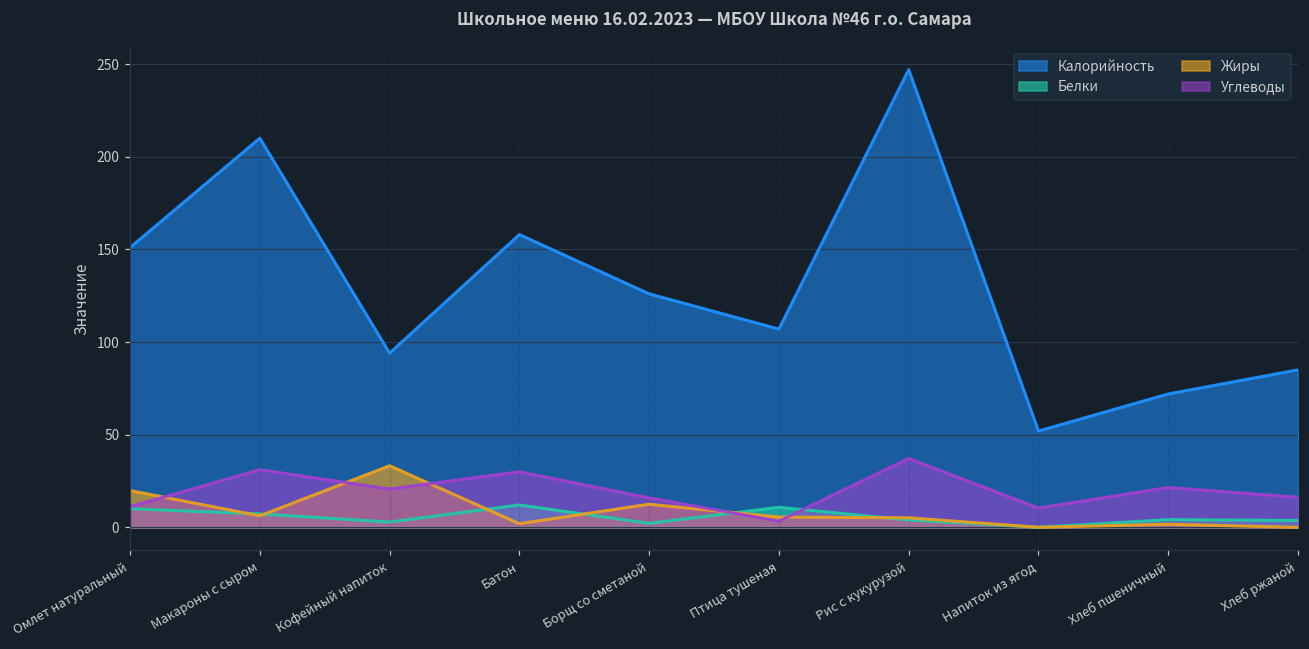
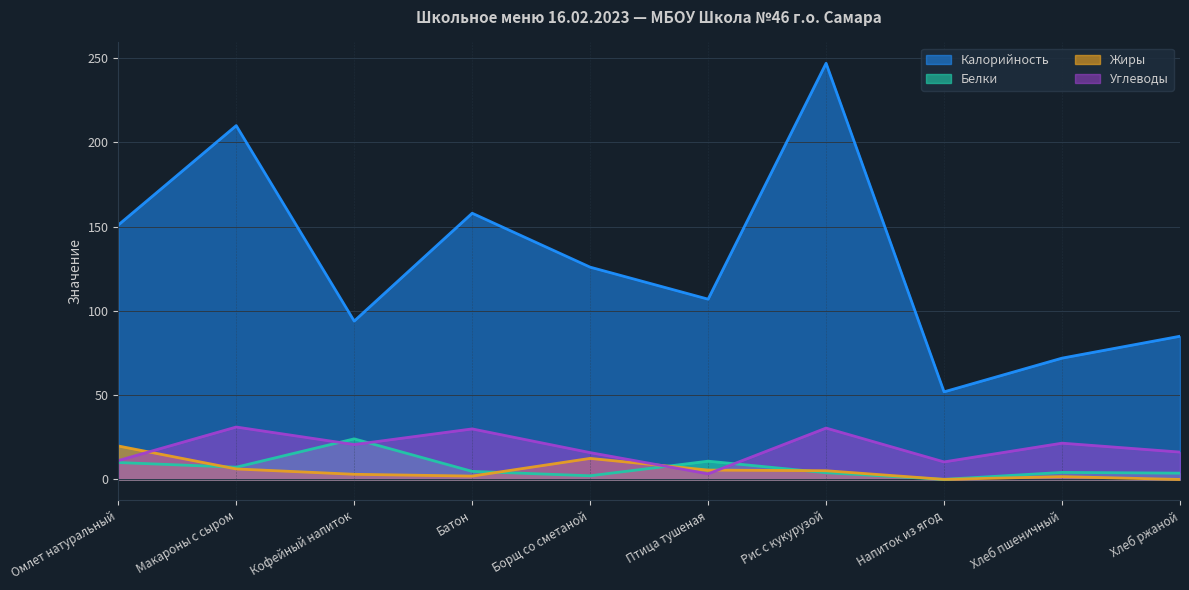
Белки, Кофейный напиток: 3 -> 24
Жиры, Кофейный напиток: 33 -> 3
Белки, Батон: 12 -> 5
Углеводы, Рис с кукурузой: 37 -> 31
